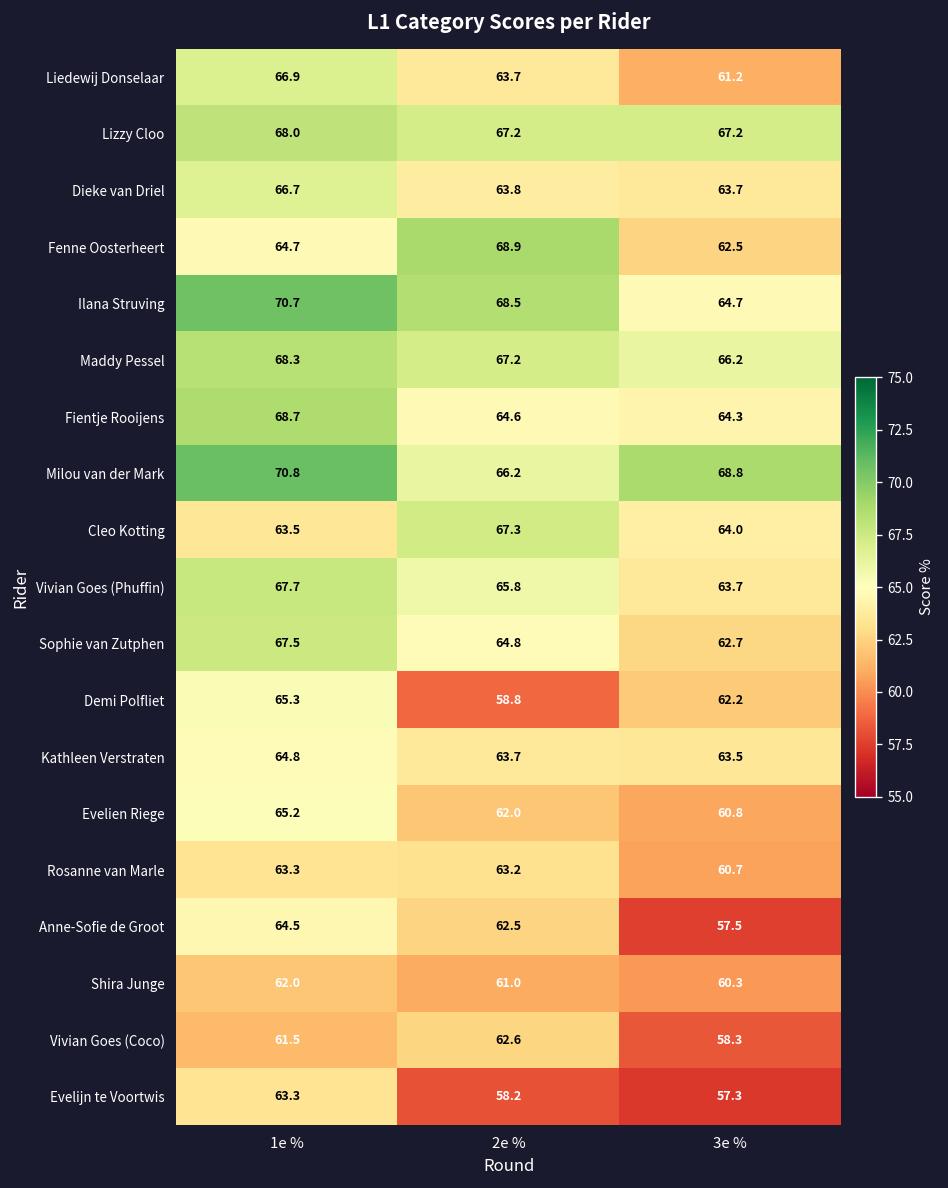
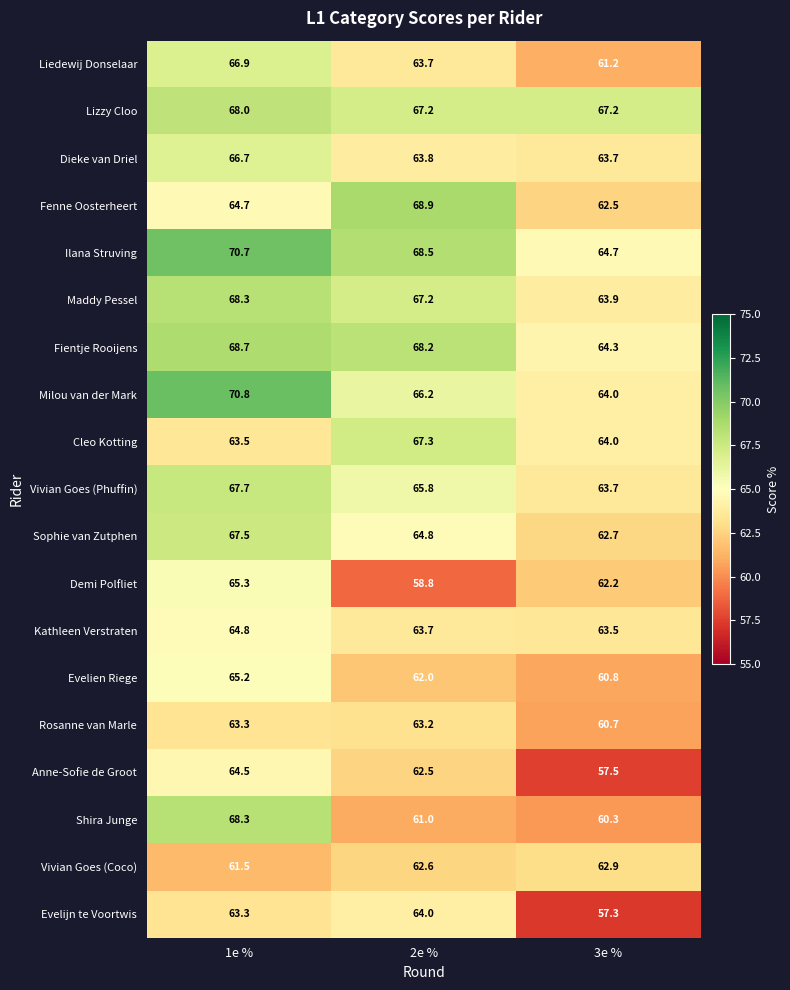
Maddy Pessel, 3e %: 66.2 -> 63.9
Fientje Rooijens, 2e %: 64.6 -> 68.2
Milou van der Mark, 3e %: 68.8 -> 64.0
Shira Junge, 1e %: 62.0 -> 68.3
Vivian Goes (Coco), 3e %: 58.3 -> 62.9
Evelijn te Voortwis, 2e %: 58.2 -> 64.0
